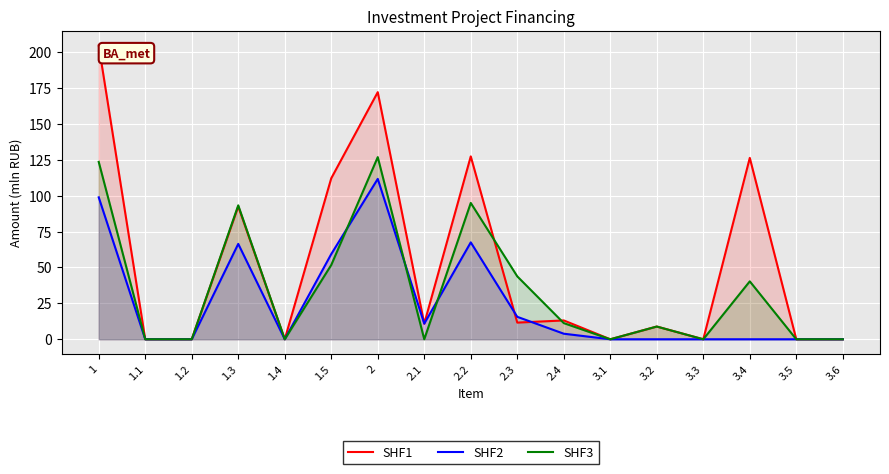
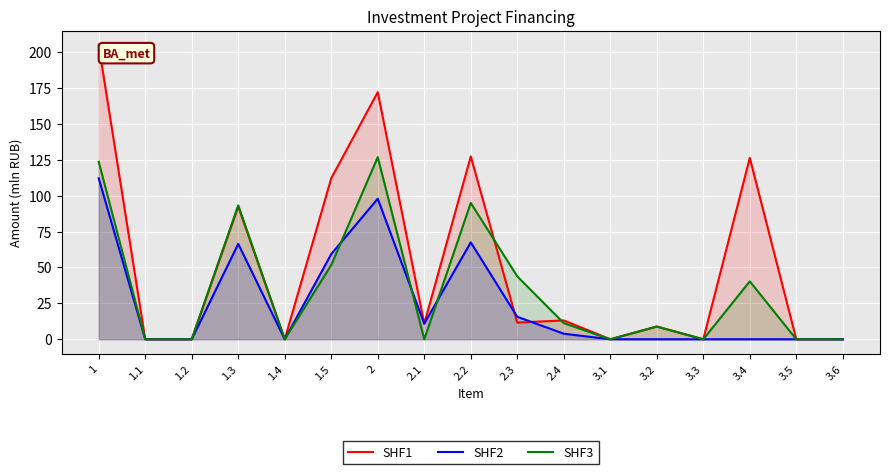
SHF2, 1: 99 -> 112
SHF2, 2: 112 -> 98
